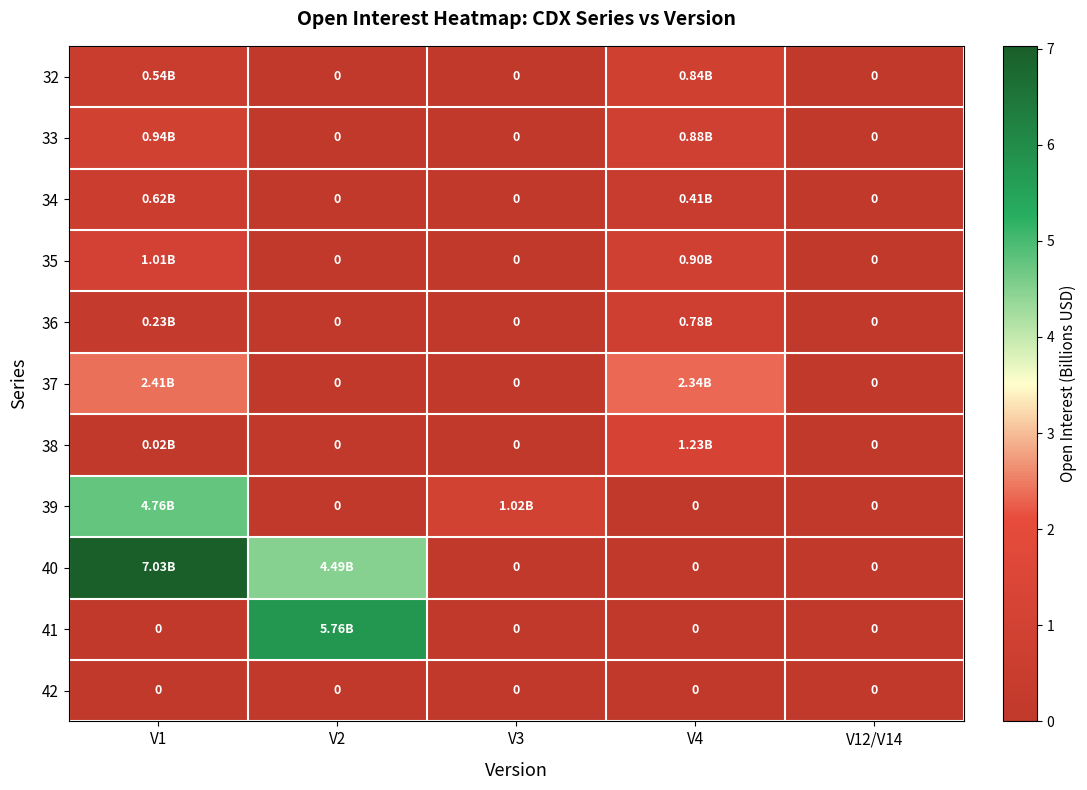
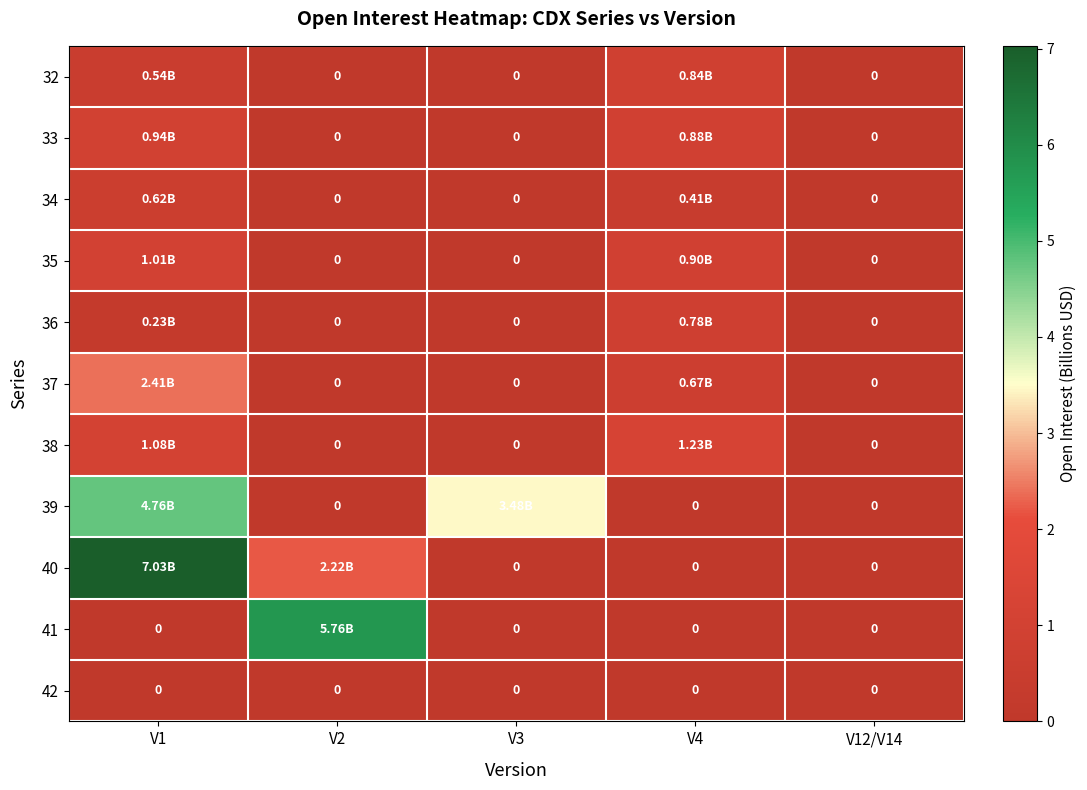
37, V4: 2.34B -> 0.67B
38, V1: 0.02B -> 1.08B
39, V3: 1.02B -> 3.48B
40, V2: 4.49B -> 2.22B
